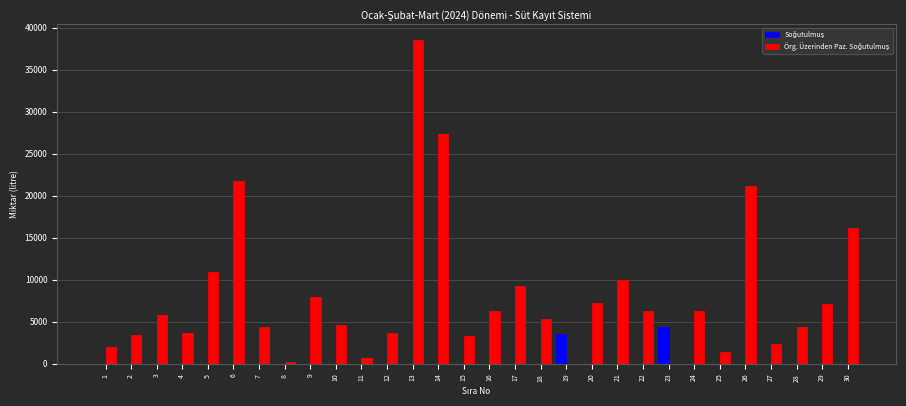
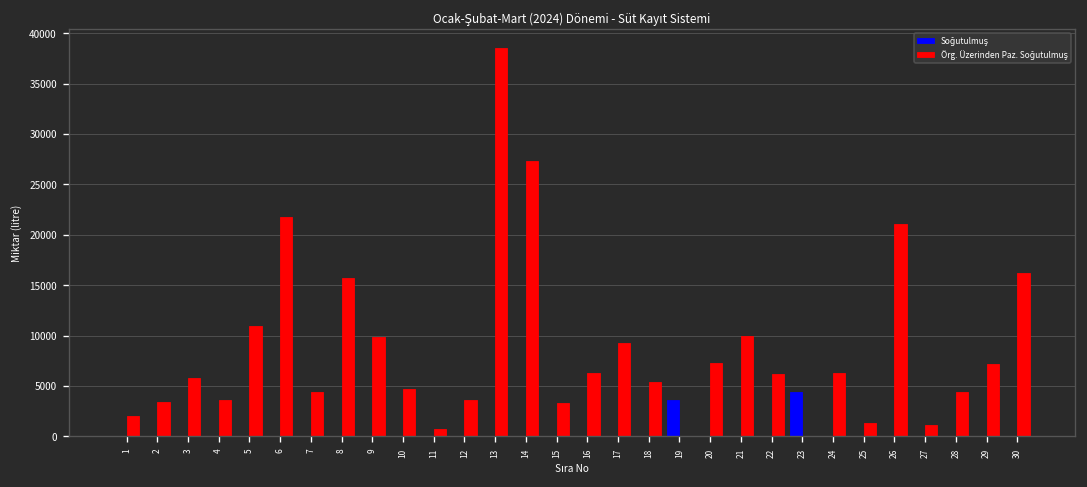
Örg. Üzerinden Paz. Soğutulmuş, 8: 0 -> 16000
Örg. Üzerinden Paz. Soğutulmuş, 9: 8000 -> 10000
Örg. Üzerinden Paz. Soğutulmuş, 27: 2000 -> 1000
